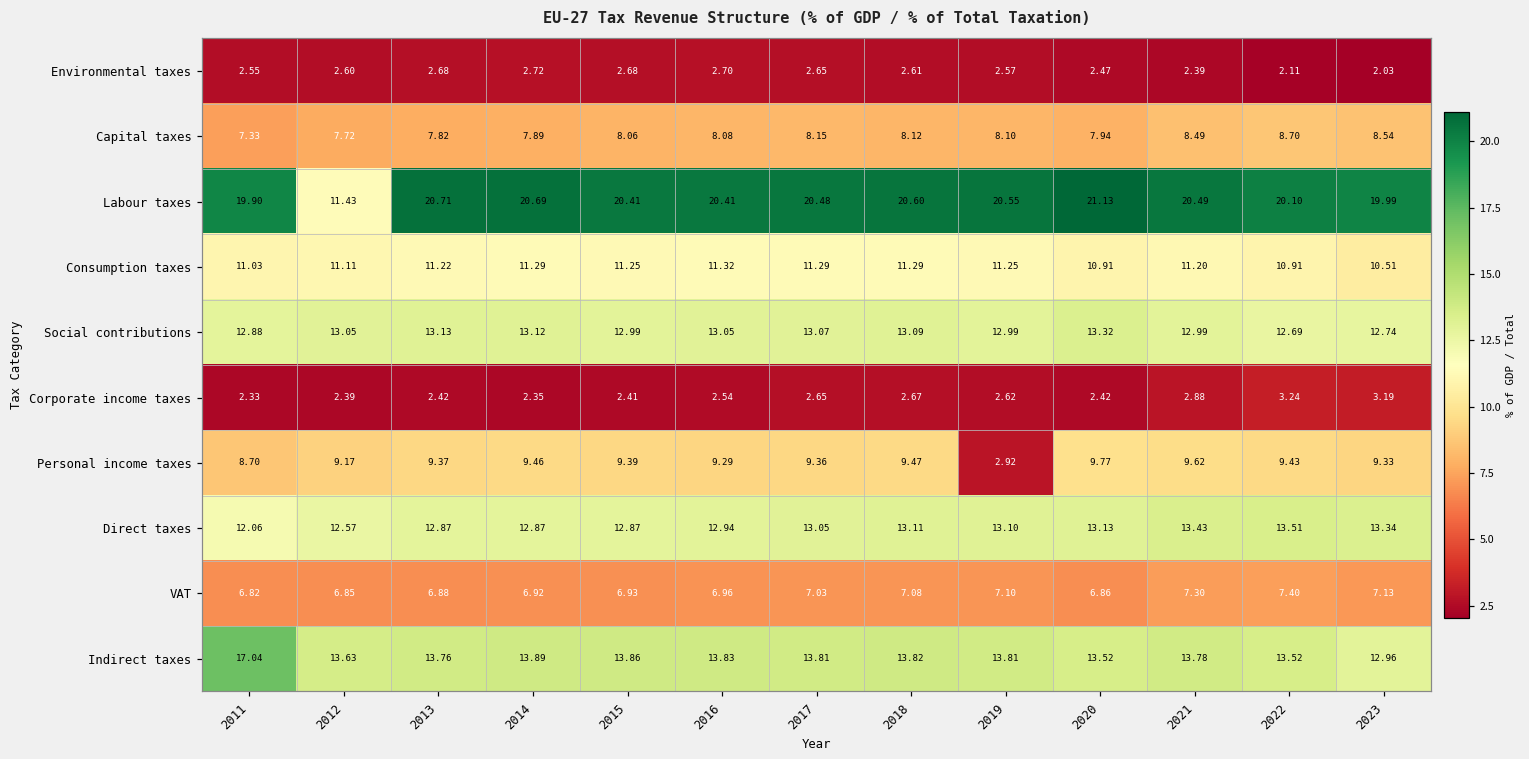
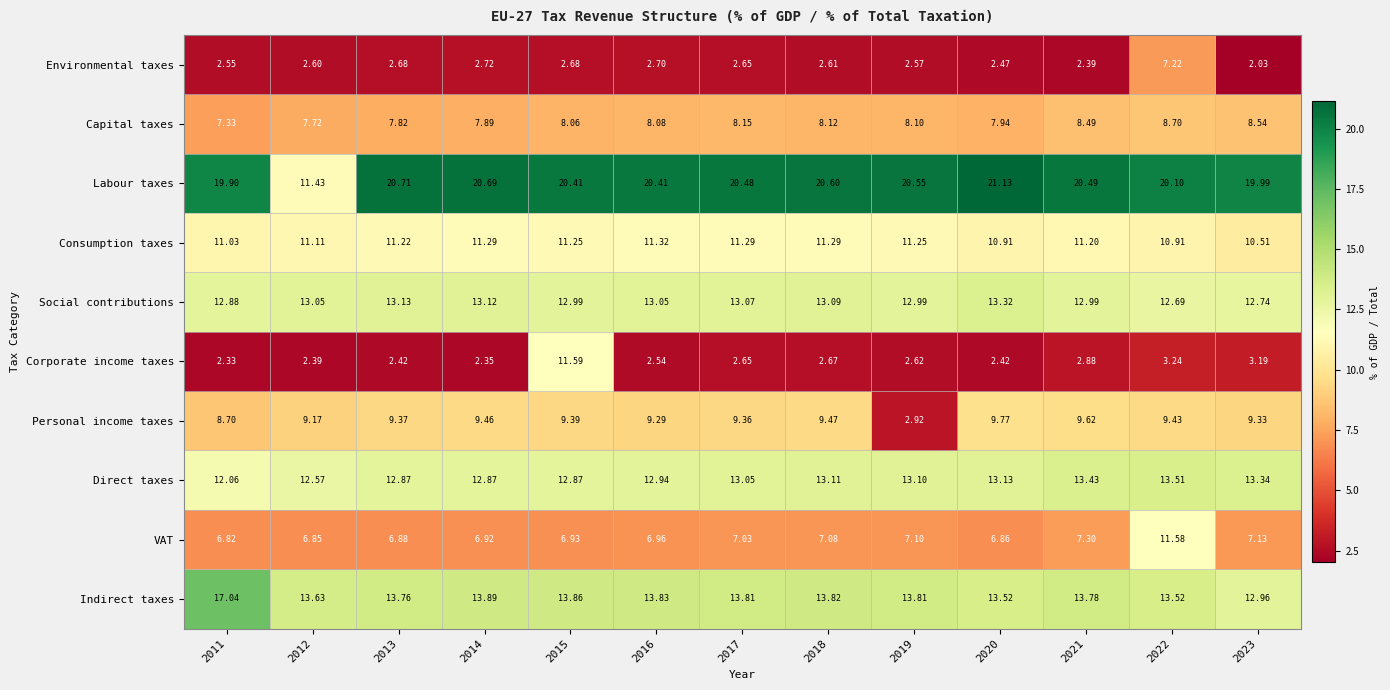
Environmental taxes, 2022: 2.11 -> 7.22
Corporate income taxes, 2015: 2.41 -> 11.59
VAT, 2022: 7.40 -> 11.58
